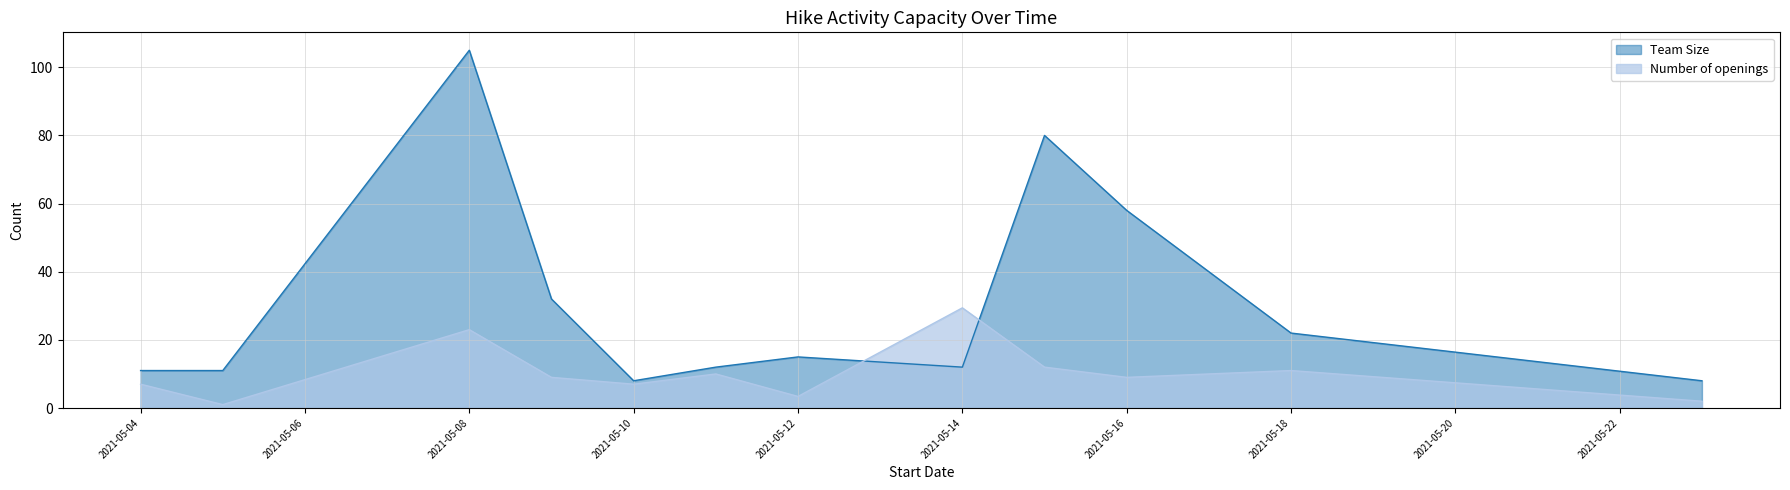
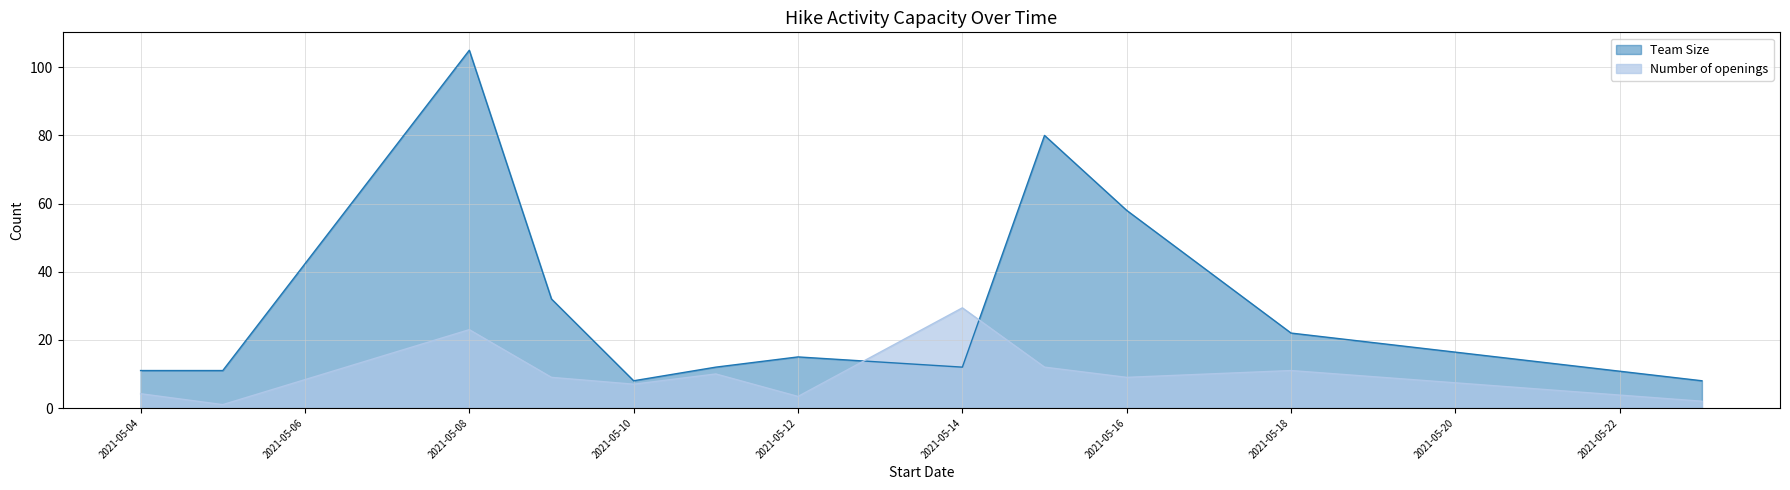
Number of openings, 2021-05-04: 7 -> 4
